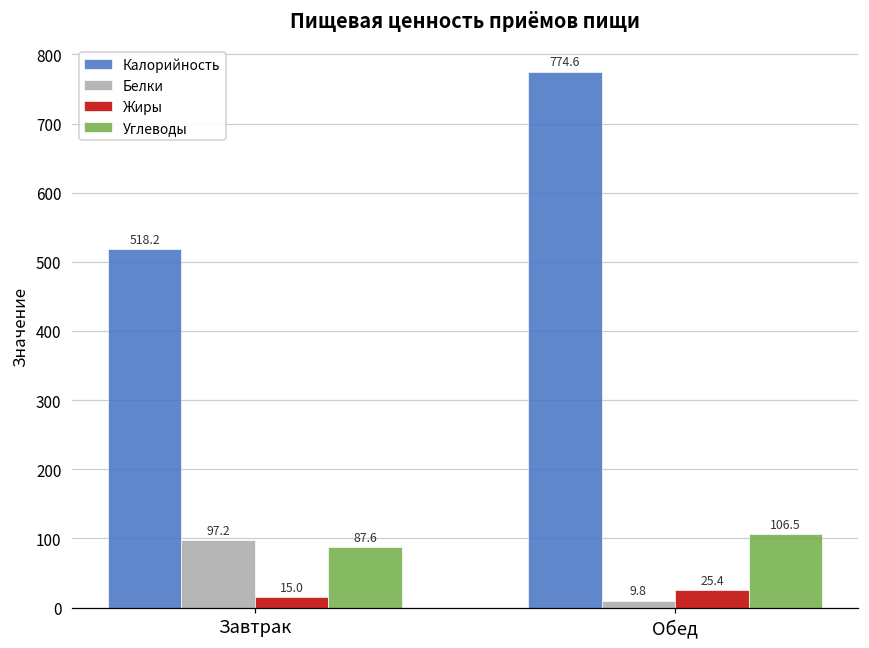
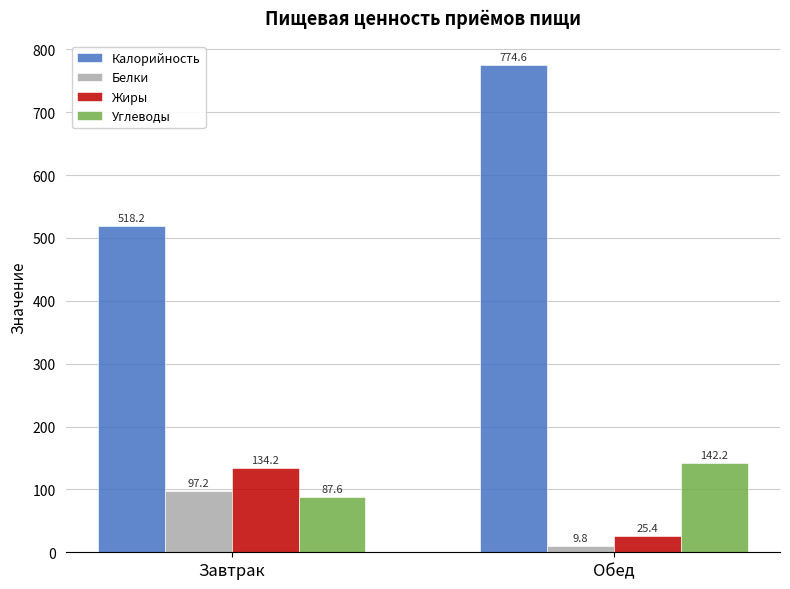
Жиры, Завтрак: 15.0 -> 134.2
Углеводы, Обед: 106.5 -> 142.2
